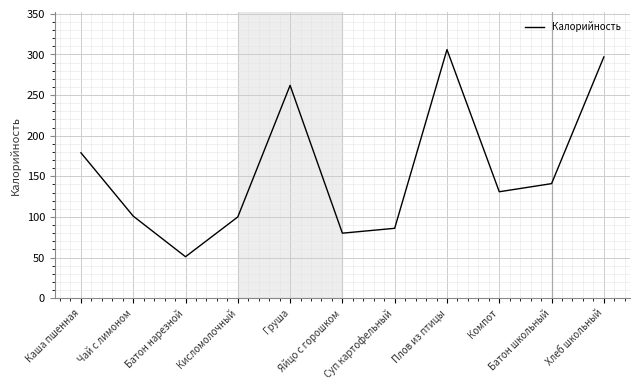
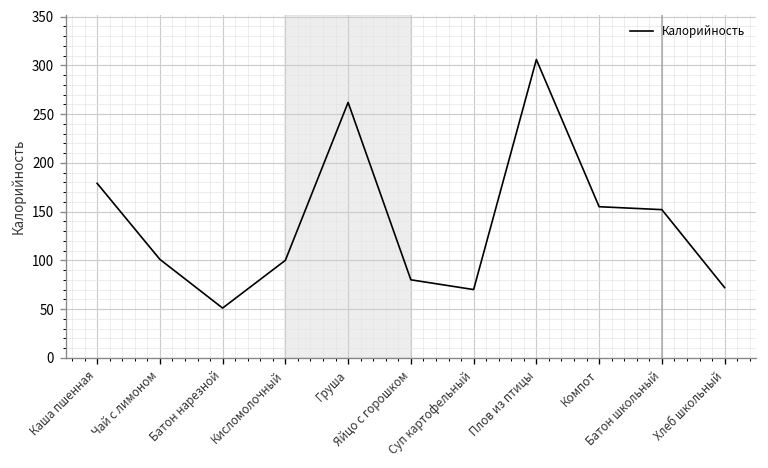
Суп картофельный: 90 -> 70
Компот: 130 -> 160
Батон школьный: 140 -> 150
Хлеб школьный: 300 -> 70
